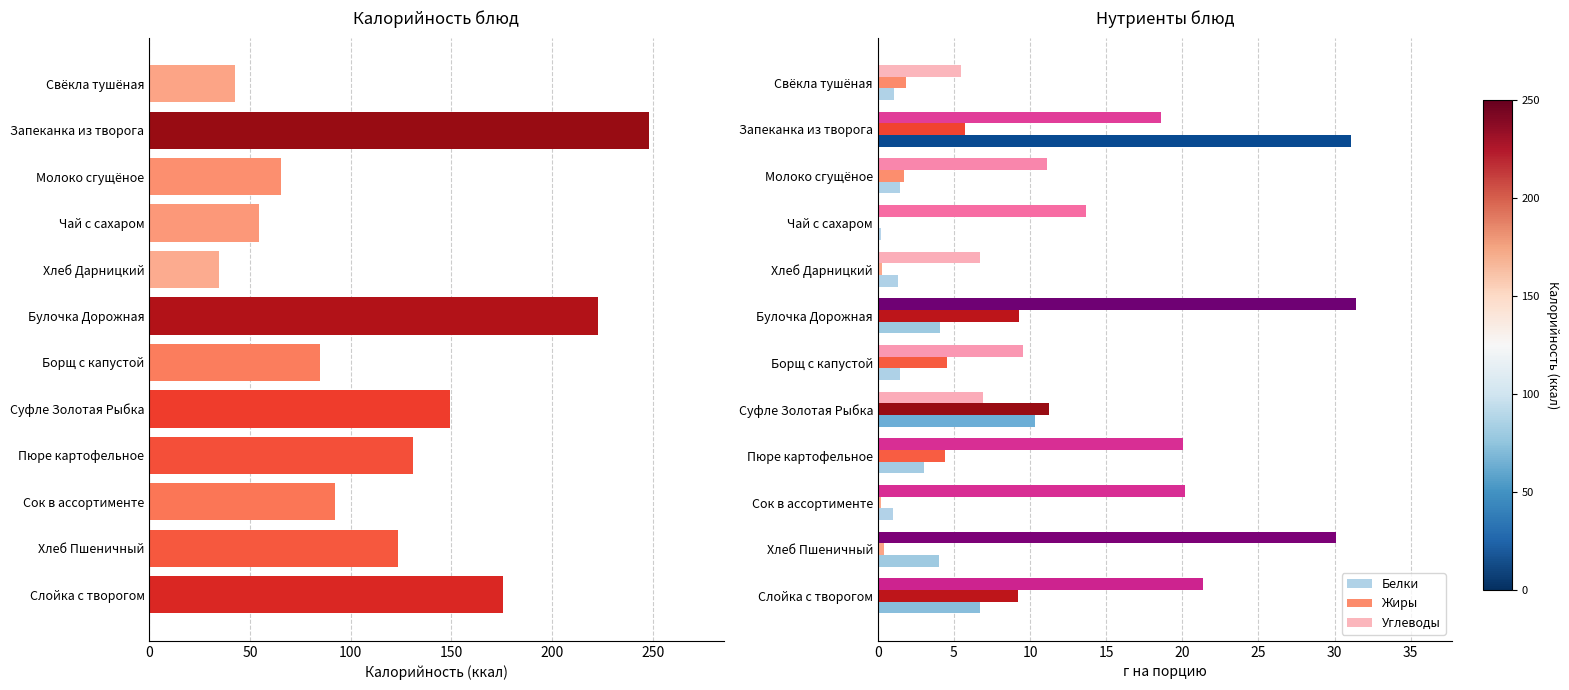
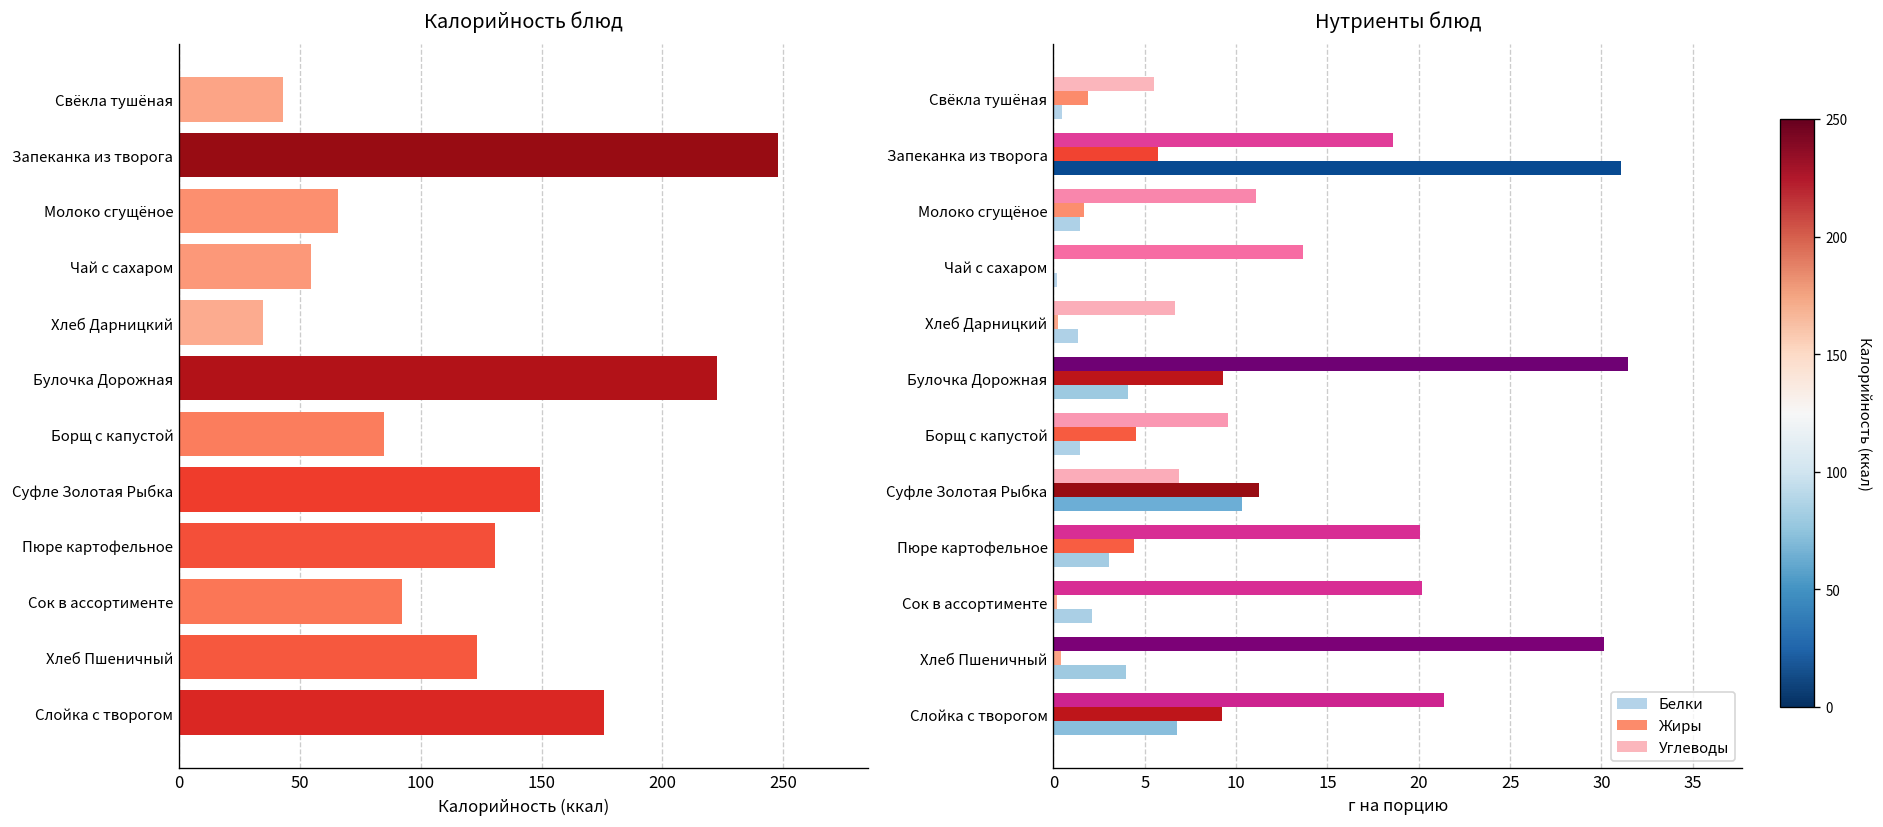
Нутриенты блюд, Белки, Свёкла тушёная: 1.1 -> 0.5
Нутриенты блюд, Белки, Сок в ассортименте: 1.0 -> 2.1
